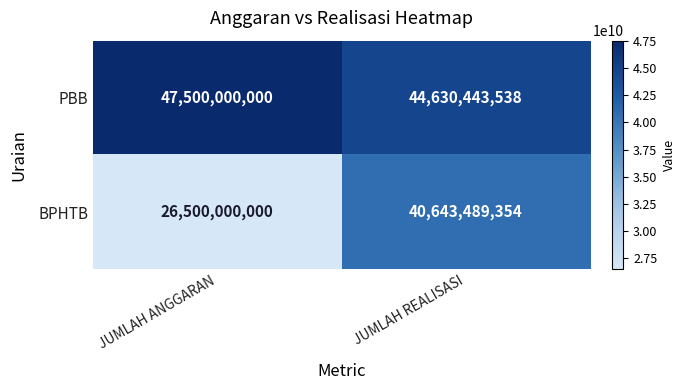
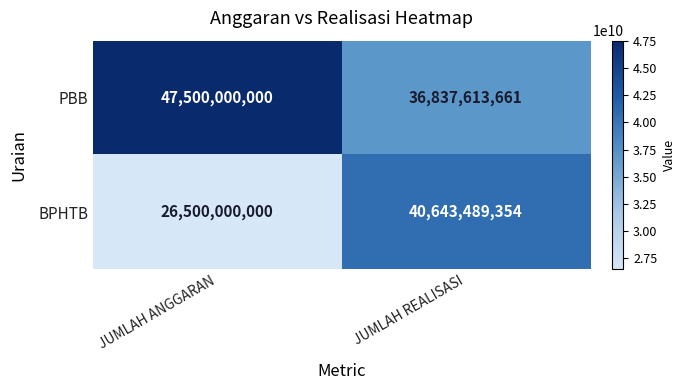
PBB, JUMLAH REALISASI: 44,630,443,538 -> 36,837,613,661
